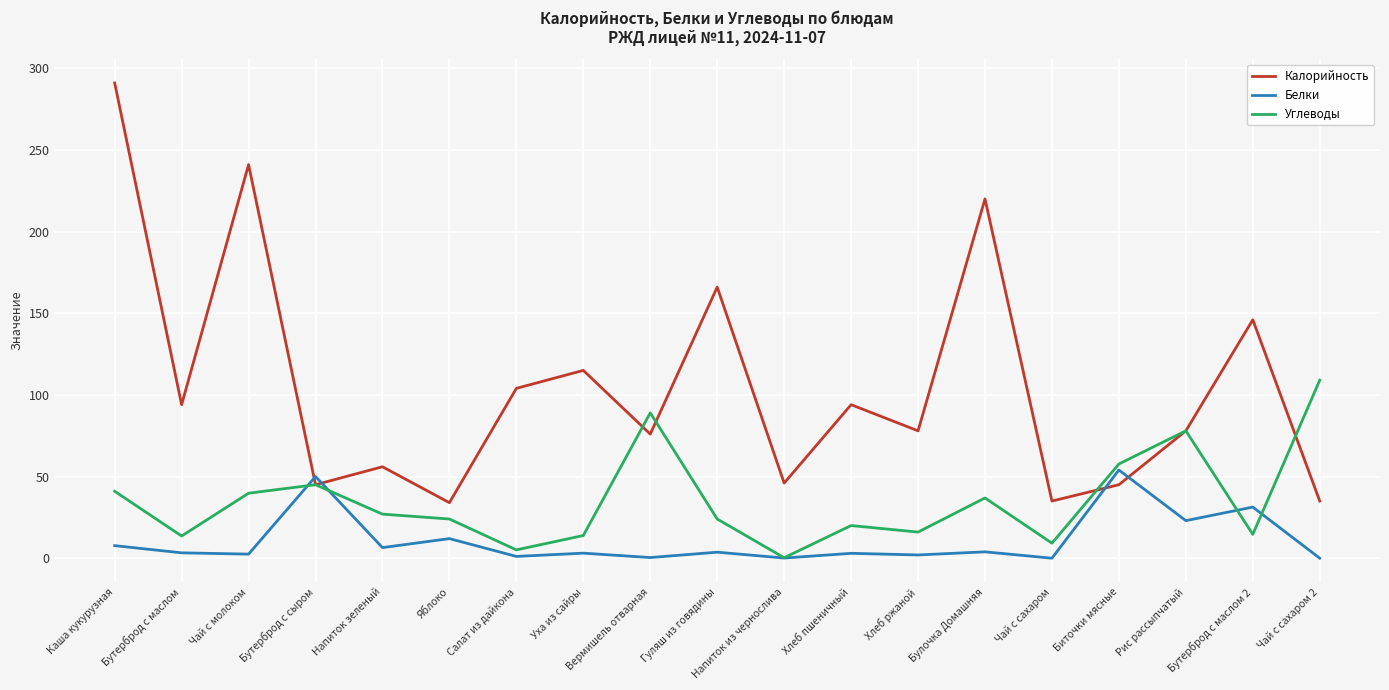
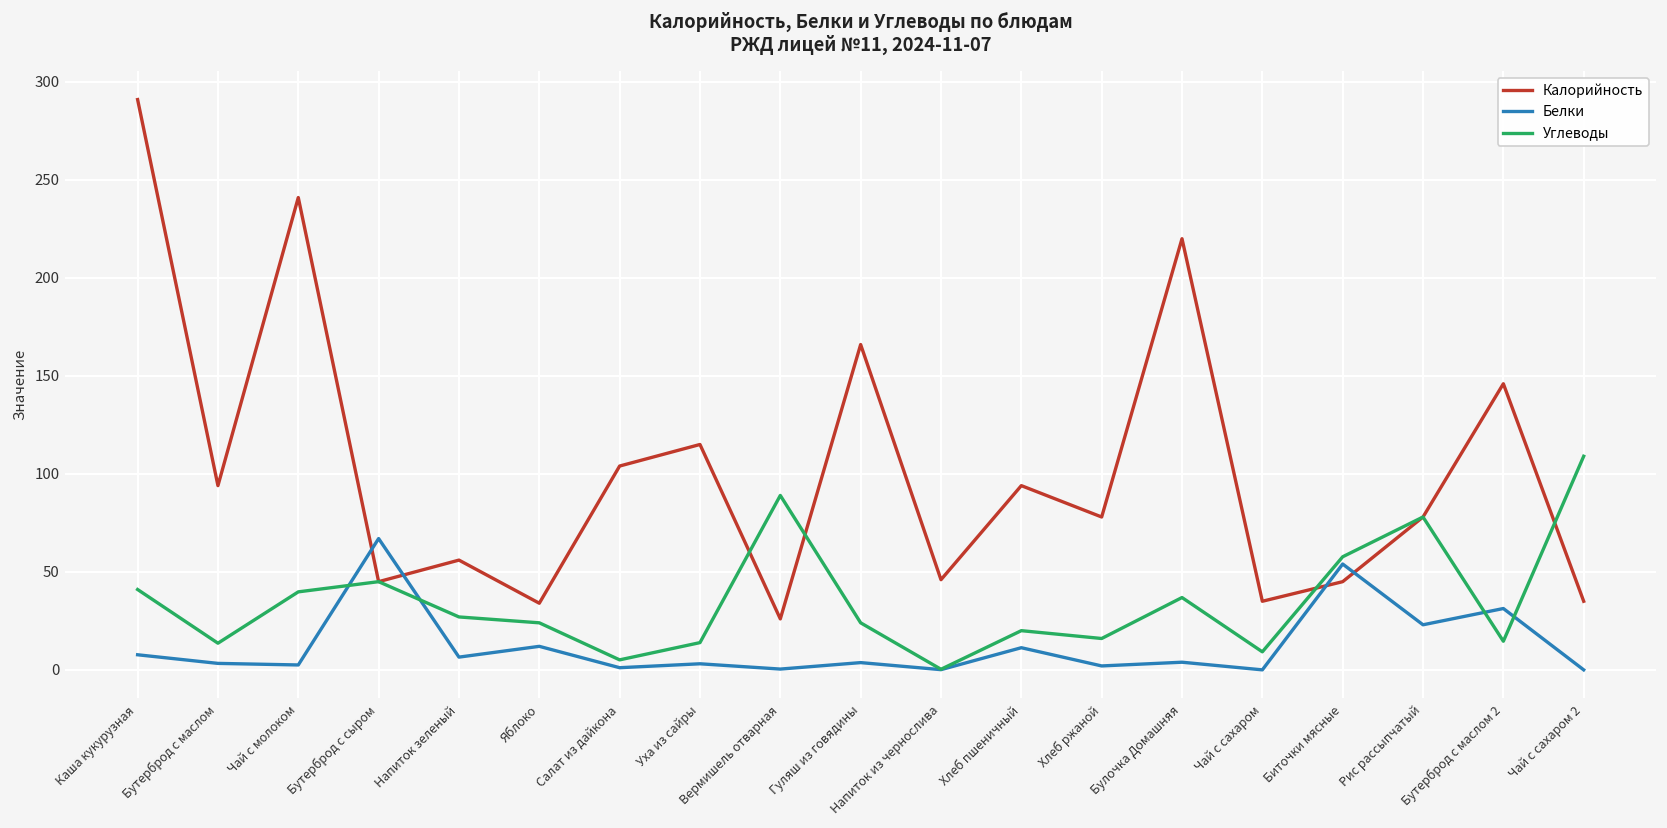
Белки, Бутерброд с сыром: 50 -> 67
Калорийность, Вермишель отварная: 76 -> 26
Белки, Хлеб пшеничный: 3 -> 11
